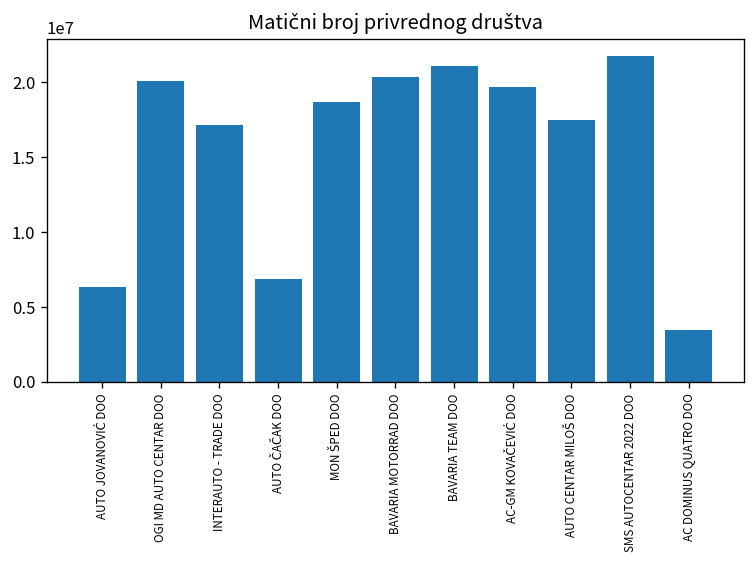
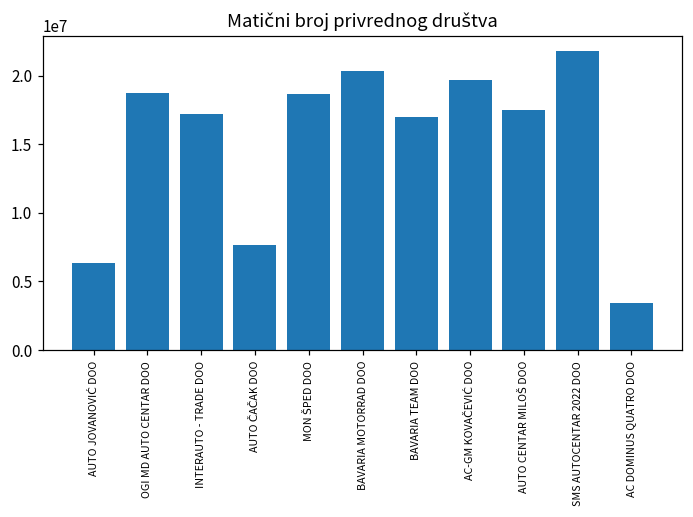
OGI MD AUTO CENTAR DOO: 20100000 -> 18700000
AUTO ČAČAK DOO: 6900000 -> 7600000
BAVARIA TEAM DOO: 21100000 -> 17000000
